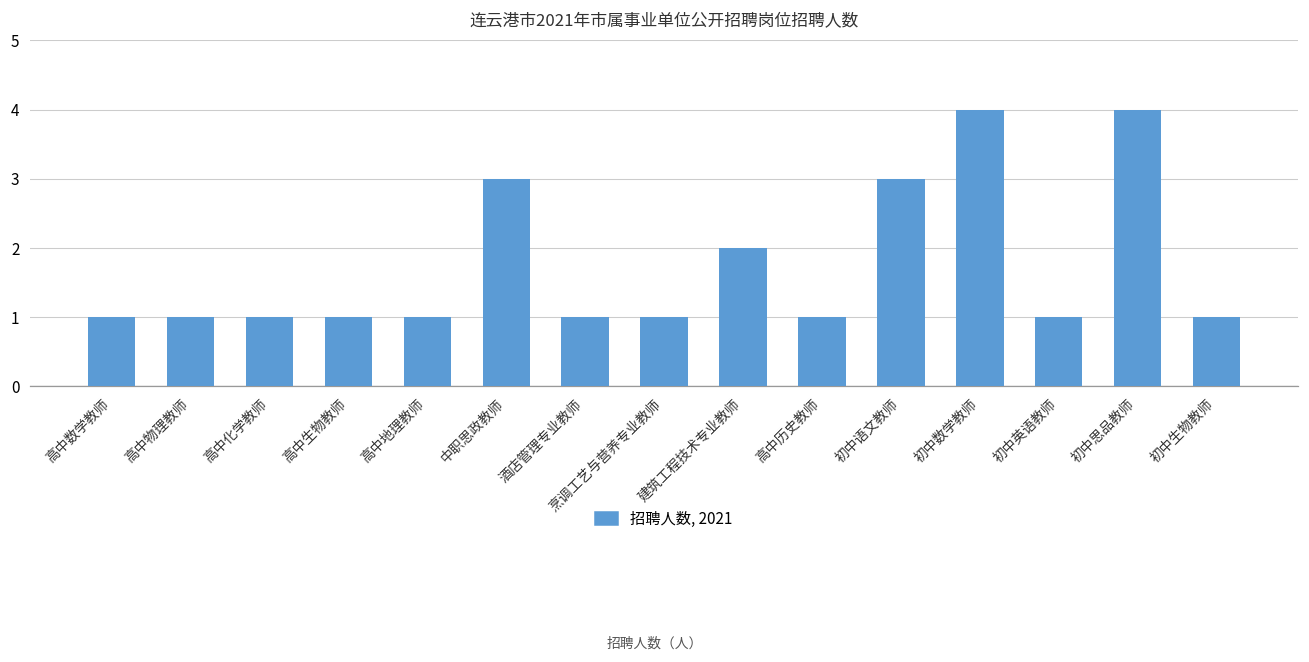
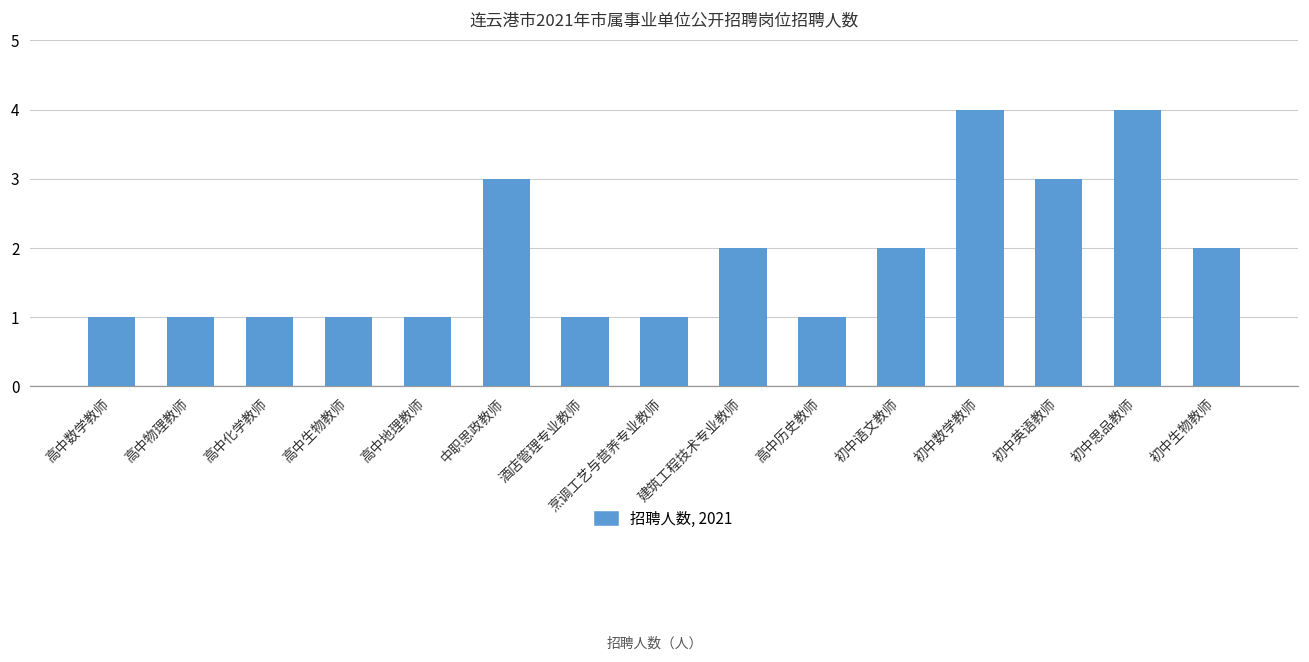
初中语文教师: 3 -> 2
初中英语教师: 1 -> 3
初中生物教师: 1 -> 2
